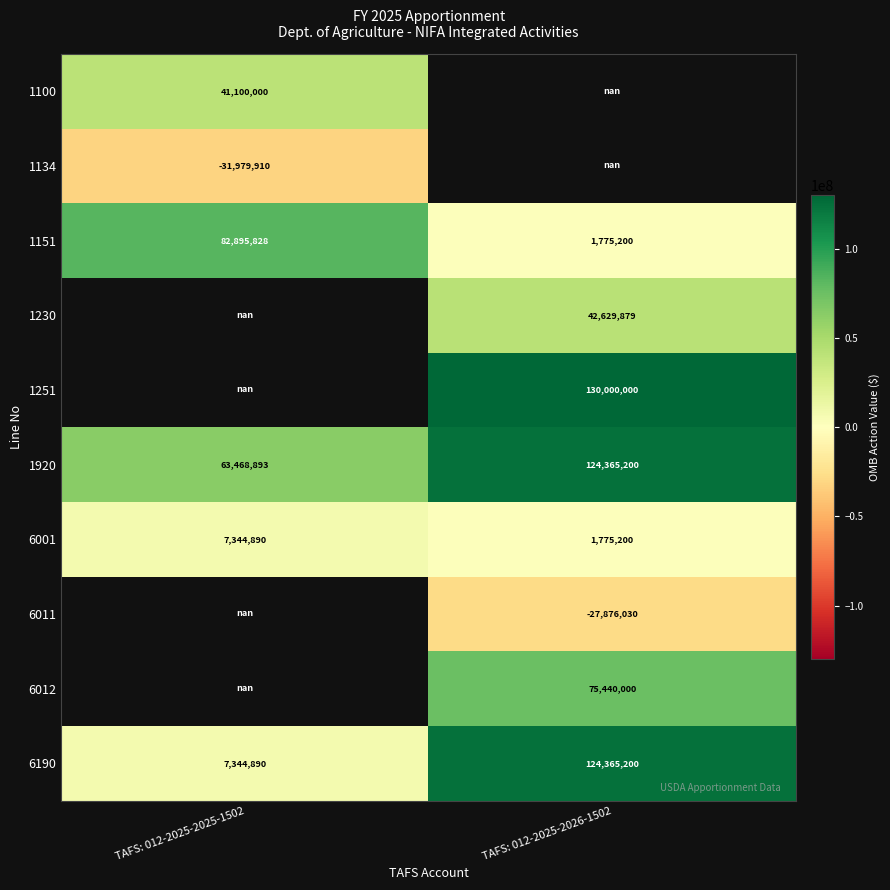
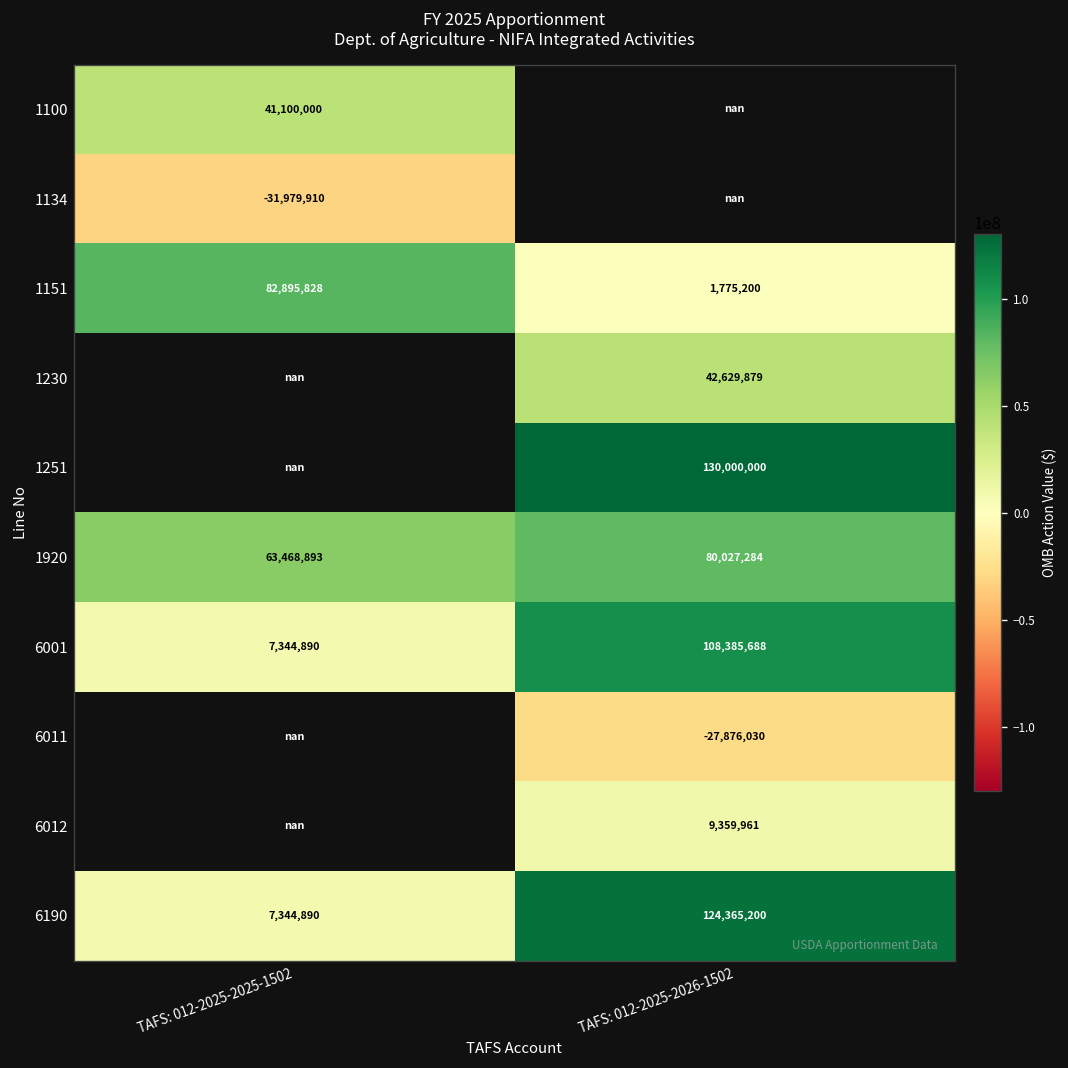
1920, TAFS: 012-2025-2026-1502: 124,365,200 -> 80,027,284
6001, TAFS: 012-2025-2026-1502: 1,775,200 -> 108,385,688
6012, TAFS: 012-2025-2026-1502: 75,440,000 -> 9,359,961
